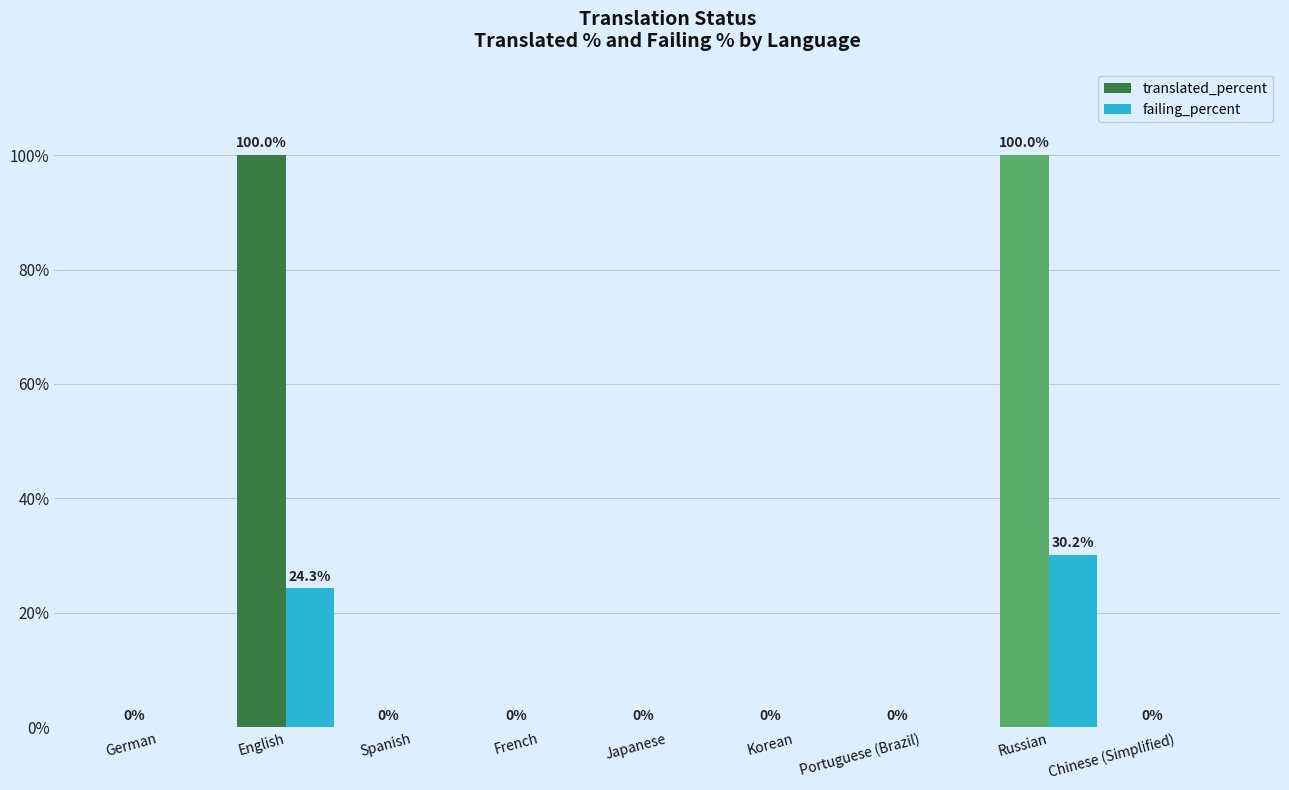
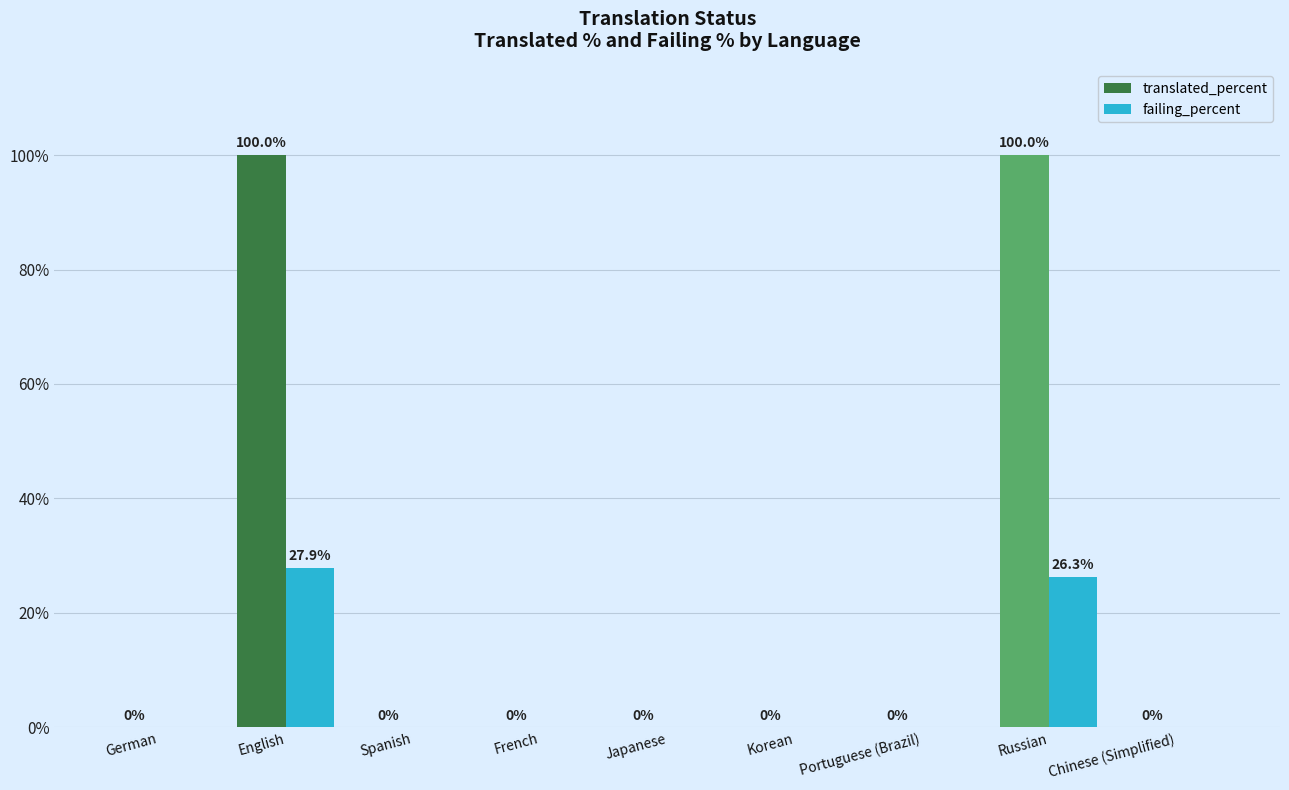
failing_percent, English: 24.3% -> 27.9%
failing_percent, Russian: 30.2% -> 26.3%
